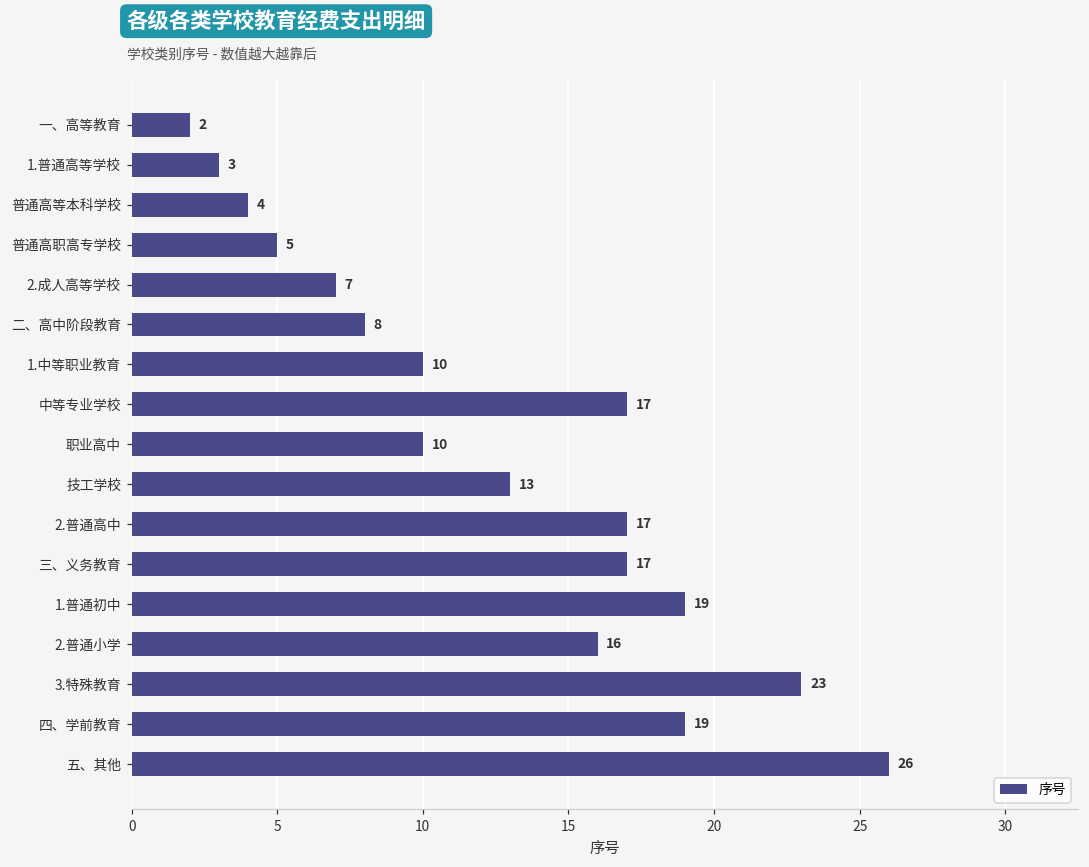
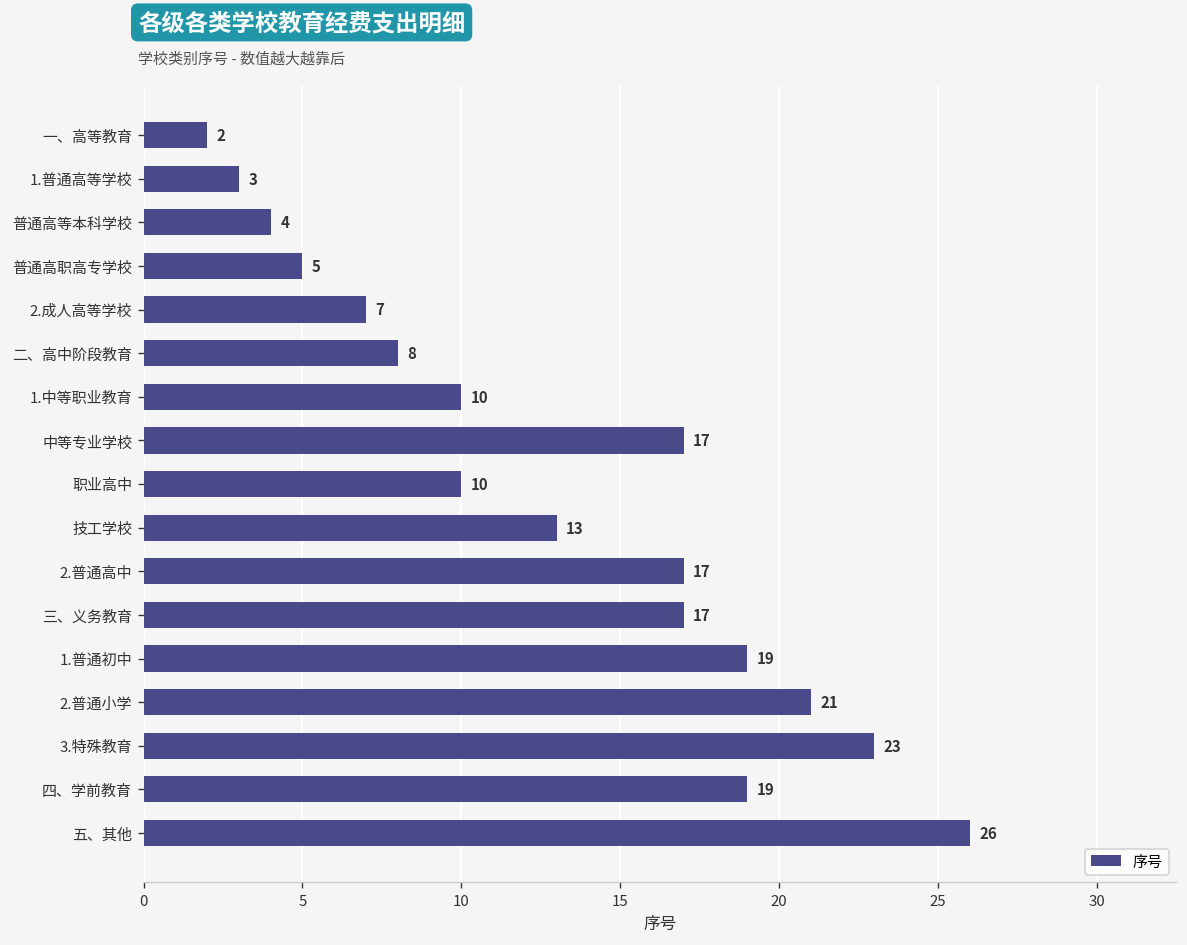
2.普通小学: 16 -> 21
